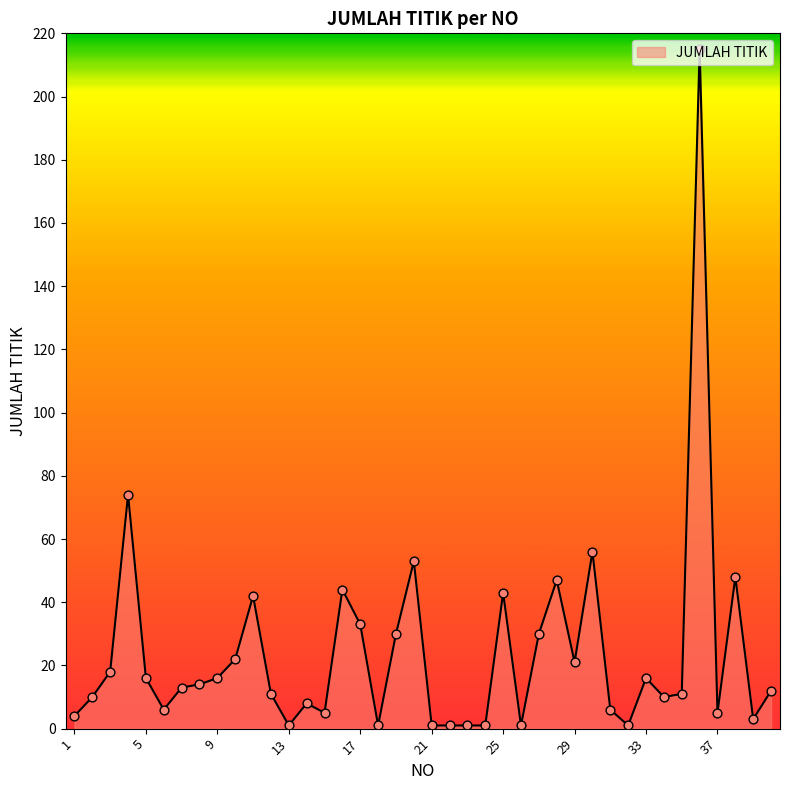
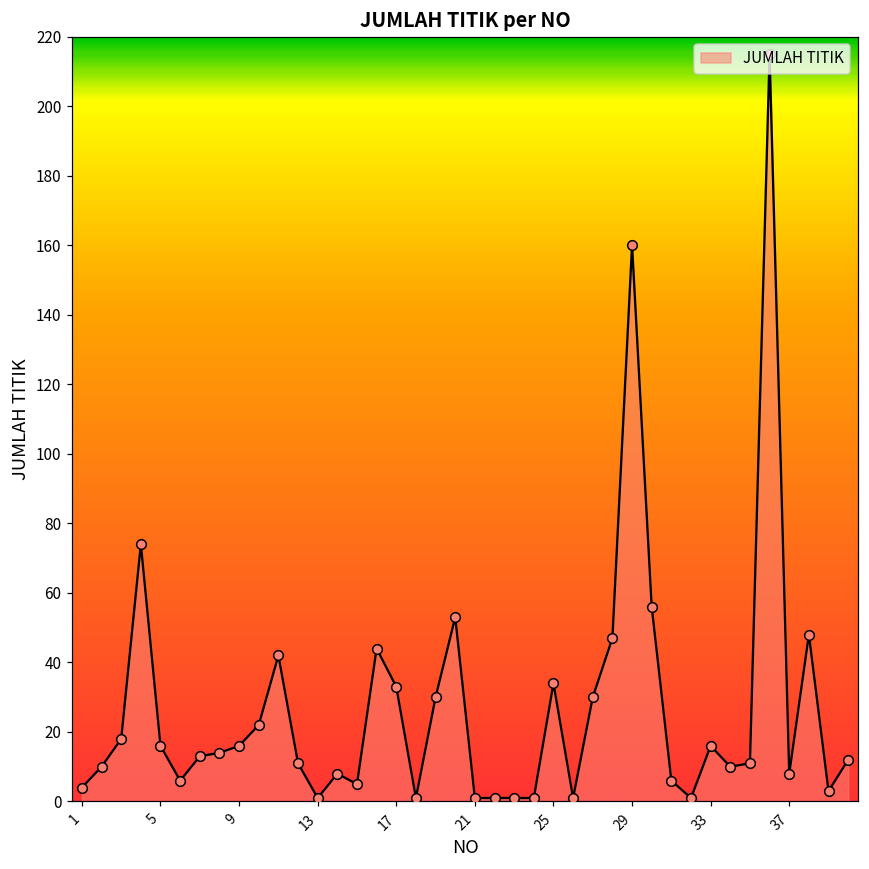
25: 43 -> 34
29: 21 -> 160
37: 5 -> 8
